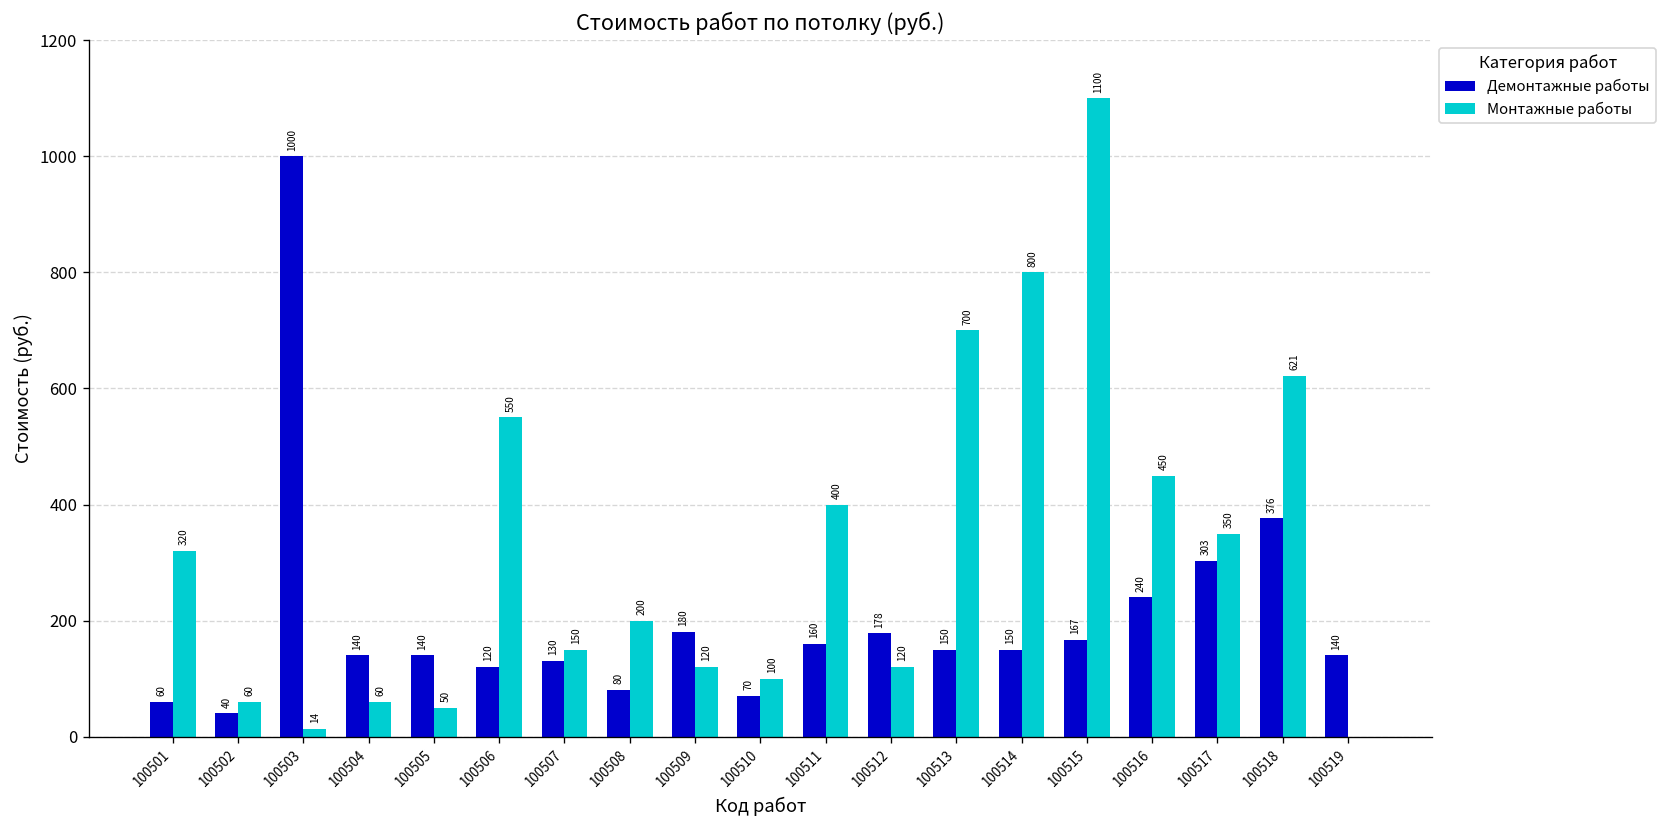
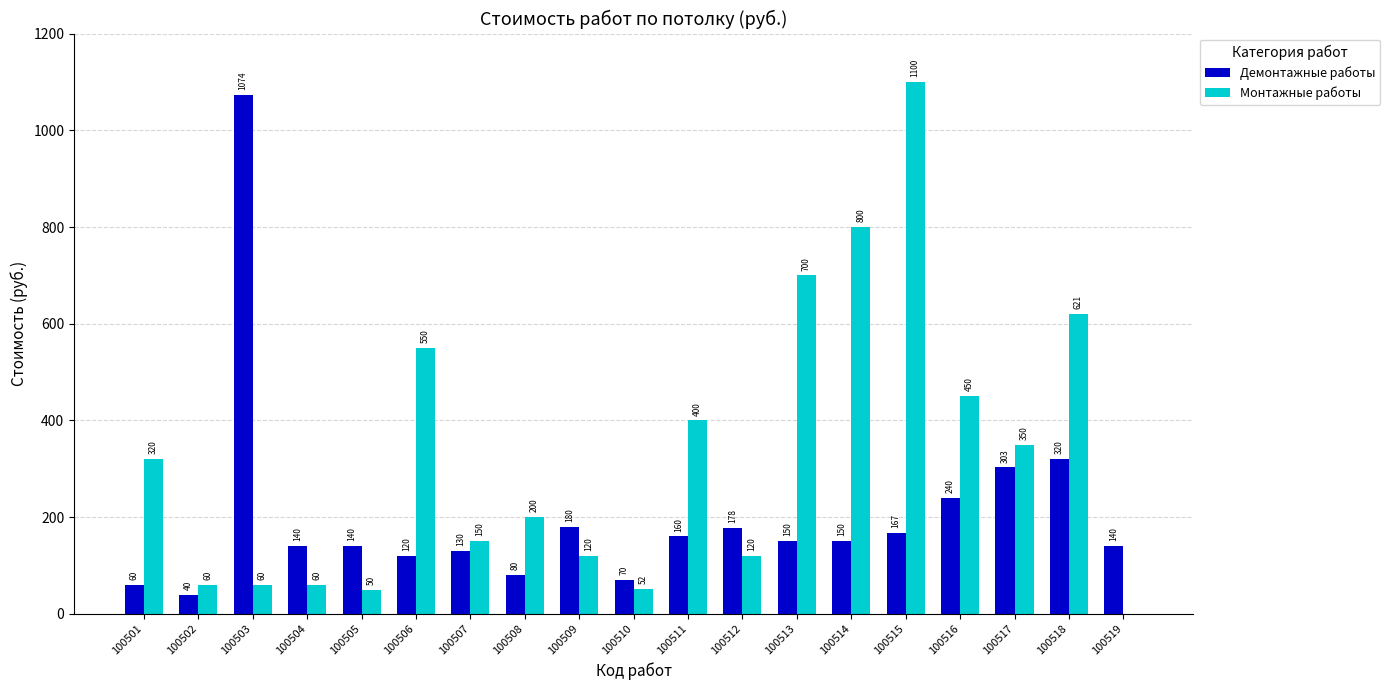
Демонтажные работы, 100503: 1000 -> 1074
Монтажные работы, 100503: 14 -> 60
Монтажные работы, 100510: 100 -> 52
Демонтажные работы, 100518: 376 -> 320
